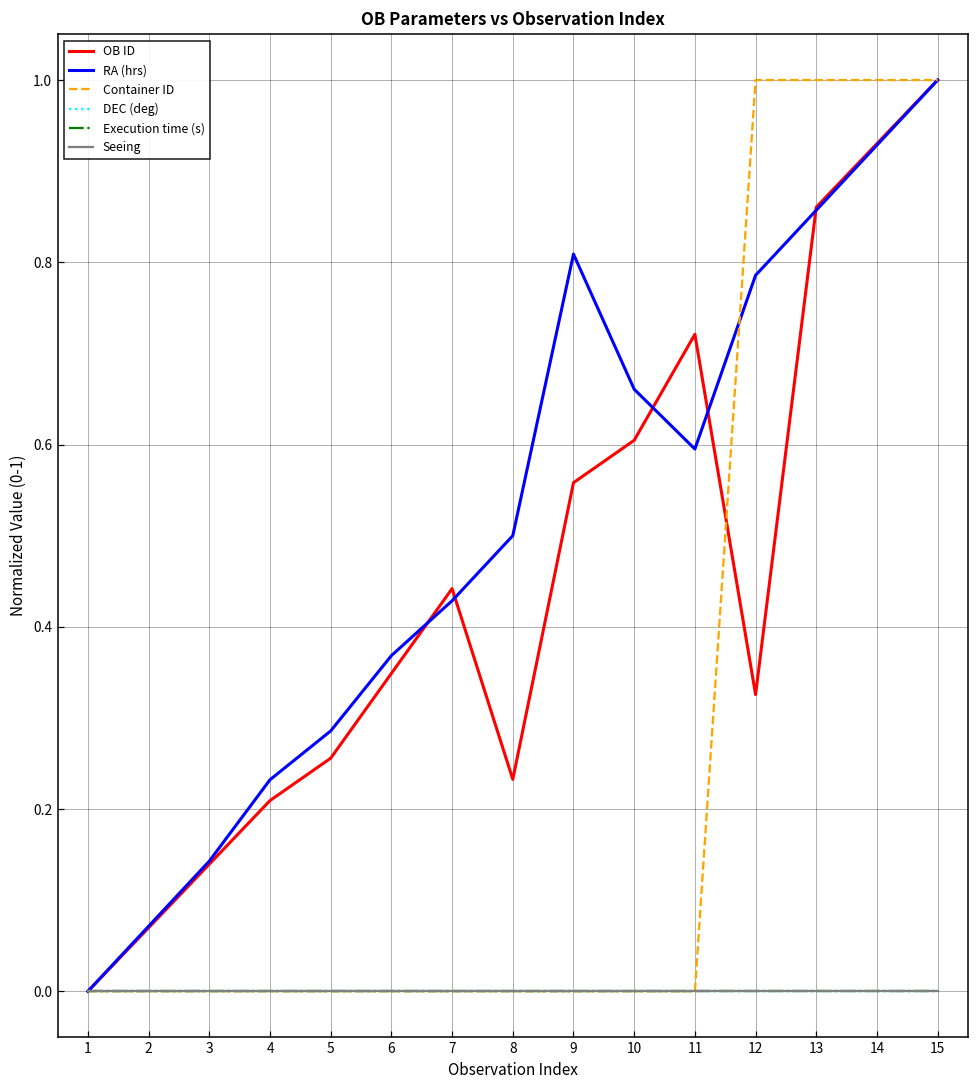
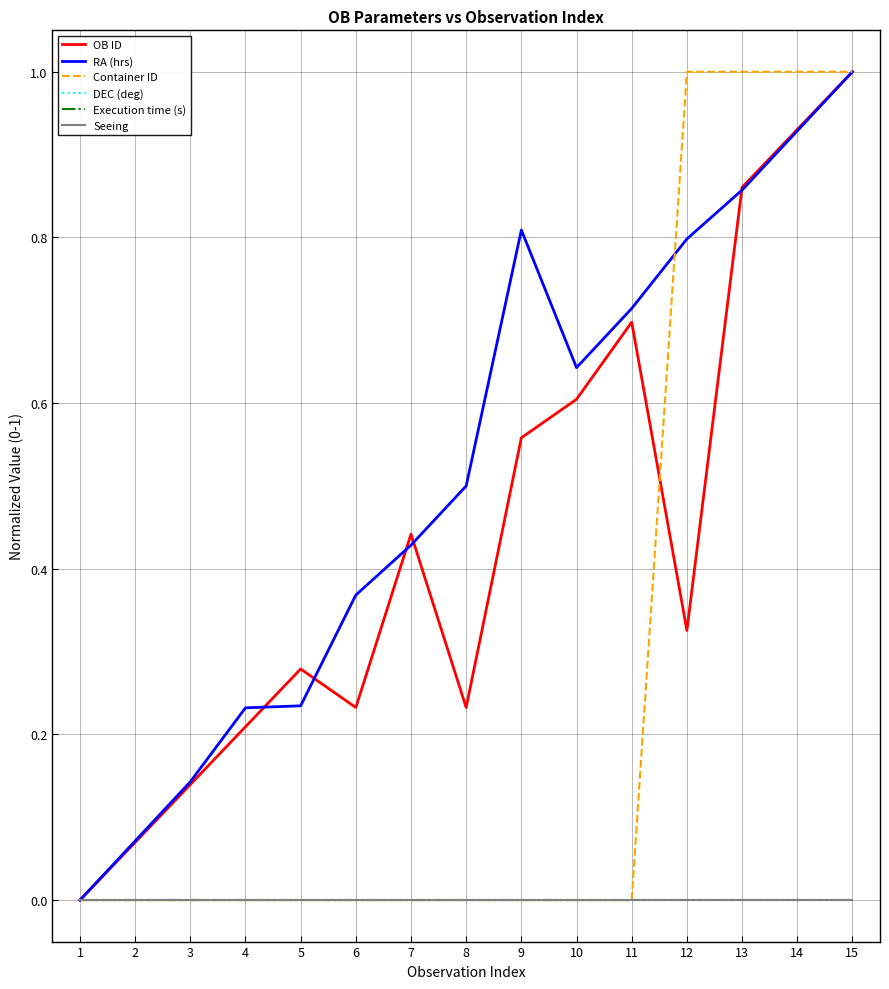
OB ID, 5: 0.26 -> 0.28
RA (hrs), 5: 0.29 -> 0.23
OB ID, 6: 0.35 -> 0.23
RA (hrs), 10: 0.66 -> 0.64
OB ID, 11: 0.72 -> 0.70
RA (hrs), 11: 0.60 -> 0.71
RA (hrs), 12: 0.79 -> 0.80
